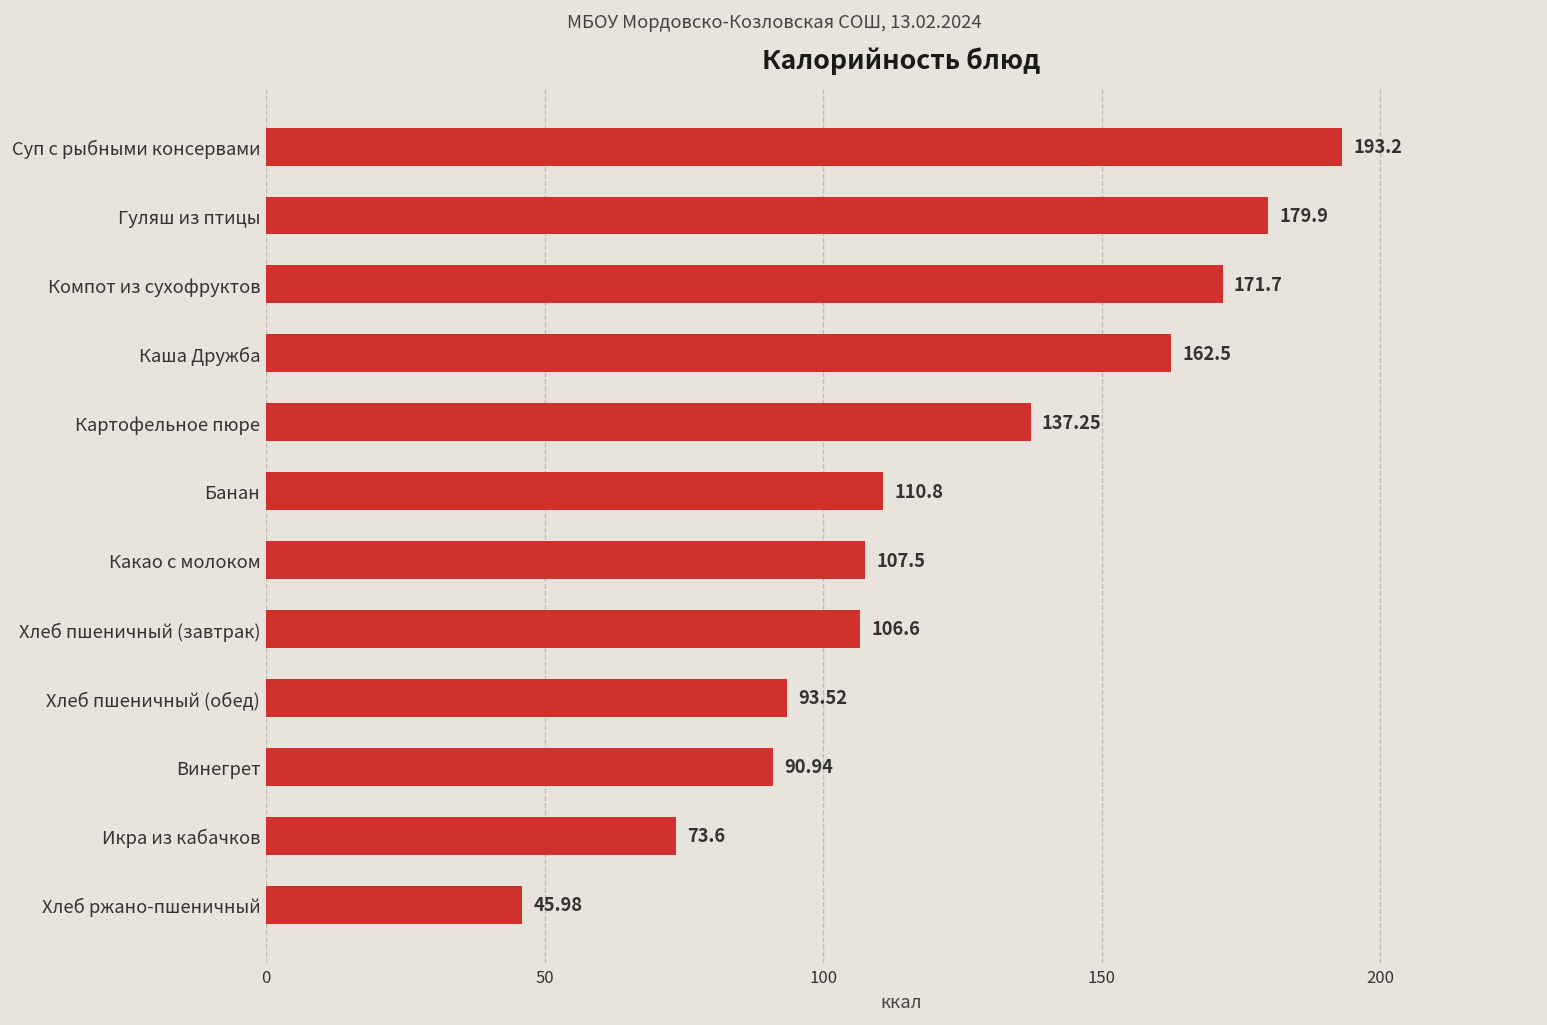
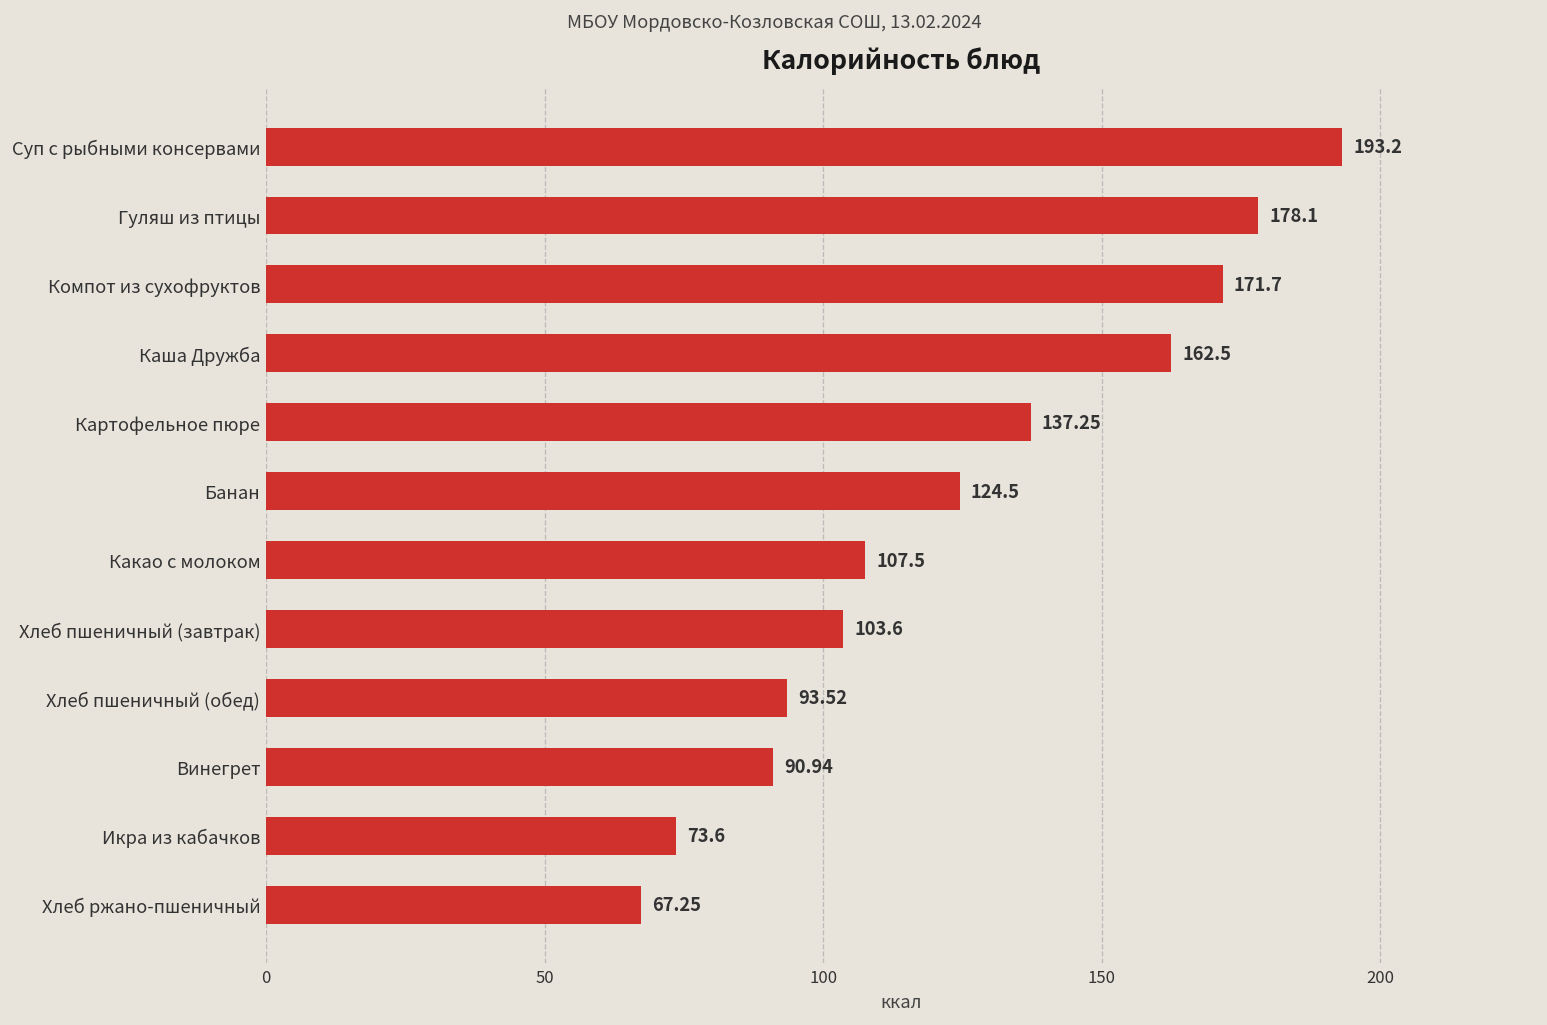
Гуляш из птицы: 179.9 -> 178.1
Банан: 110.8 -> 124.5
Хлеб пшеничный (завтрак): 106.6 -> 103.6
Хлеб ржано-пшеничный: 45.98 -> 67.25
